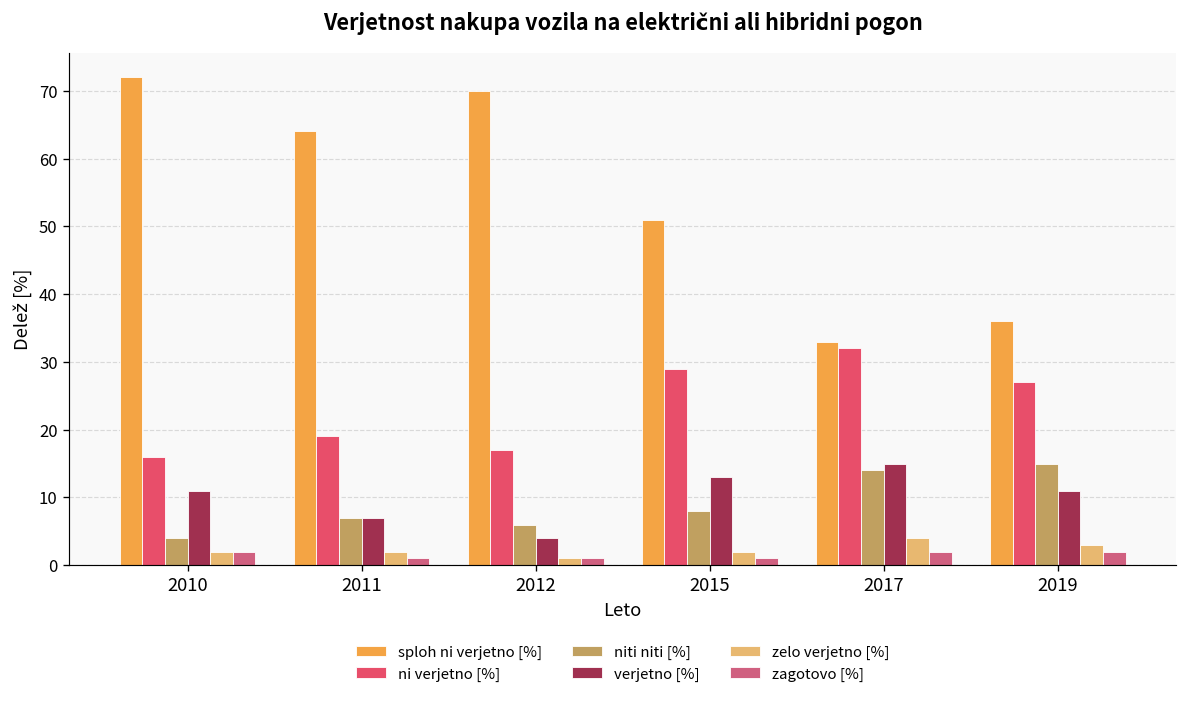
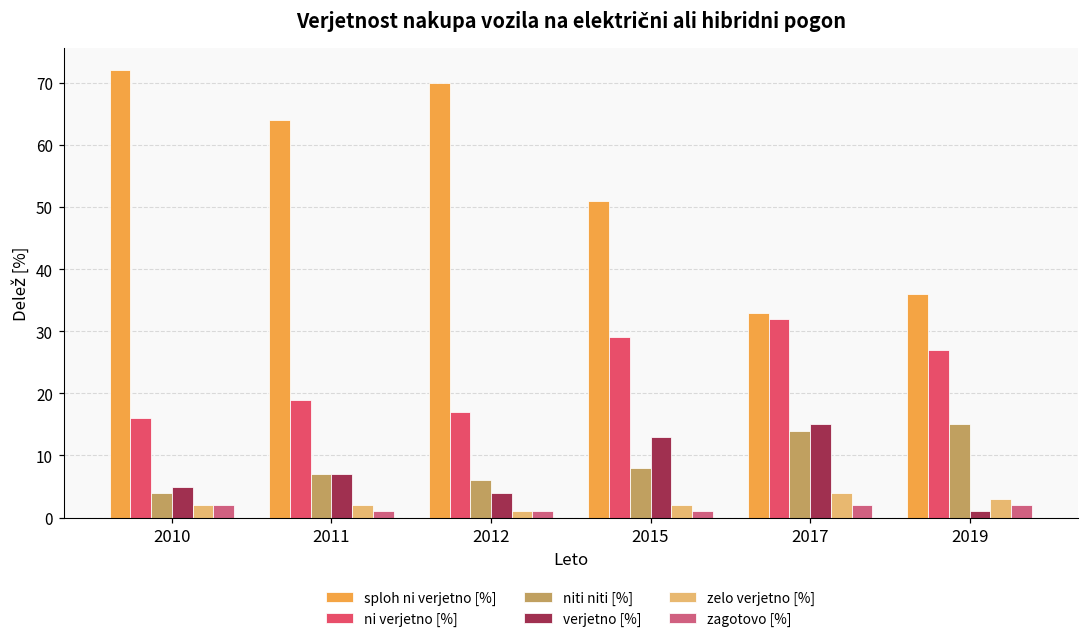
verjetno [%], 2010: 11 -> 5
verjetno [%], 2019: 11 -> 1
